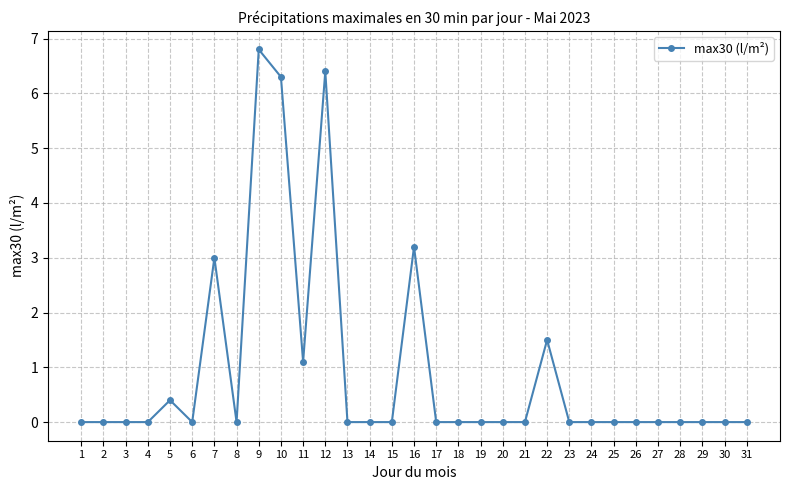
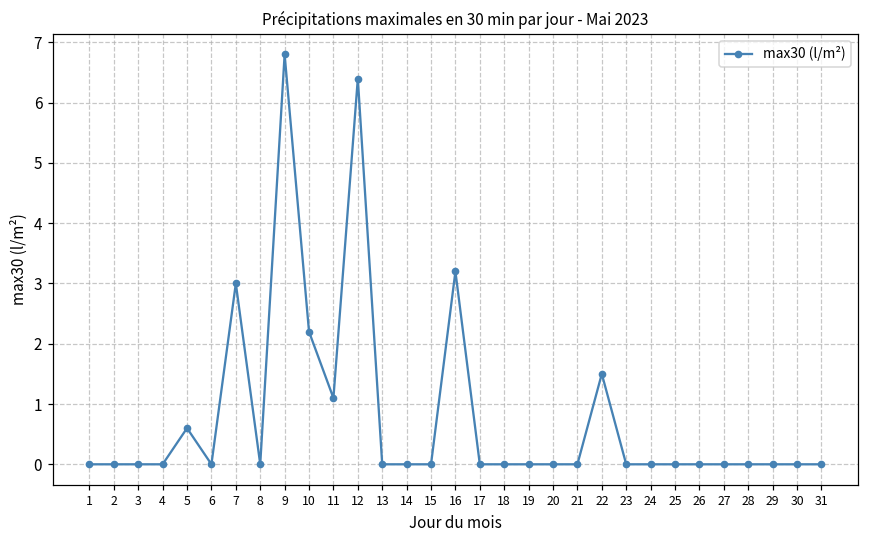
5: 0.4 -> 0.6
10: 6.3 -> 2.2
